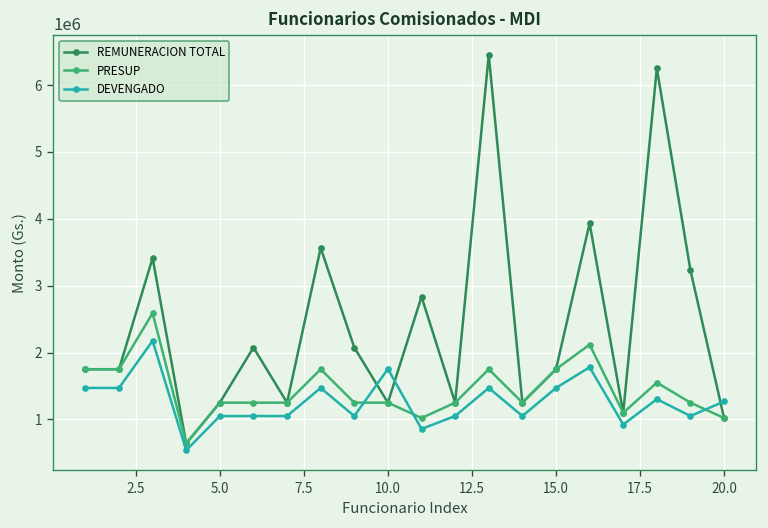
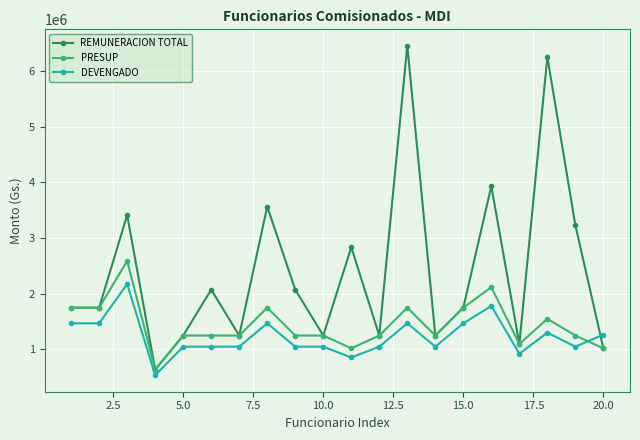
DEVENGADO, 10.0: 1800000 -> 1100000
